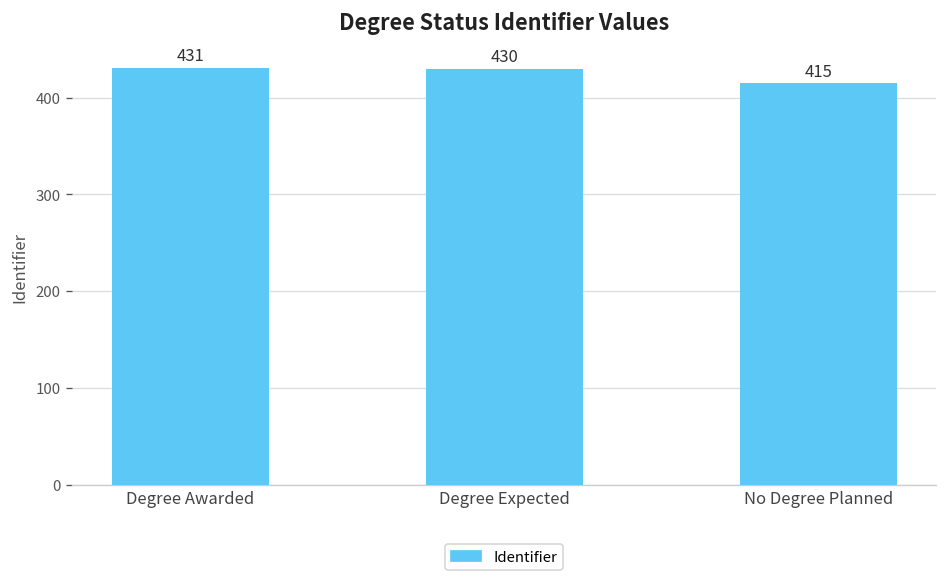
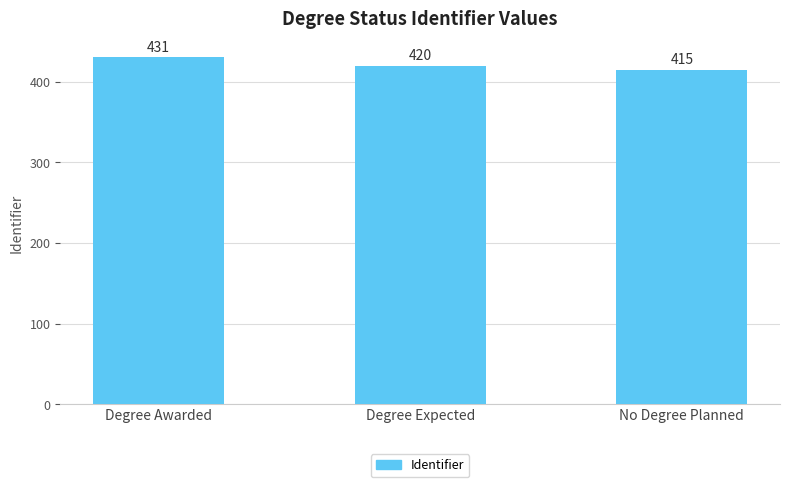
Degree Expected: 430 -> 420
